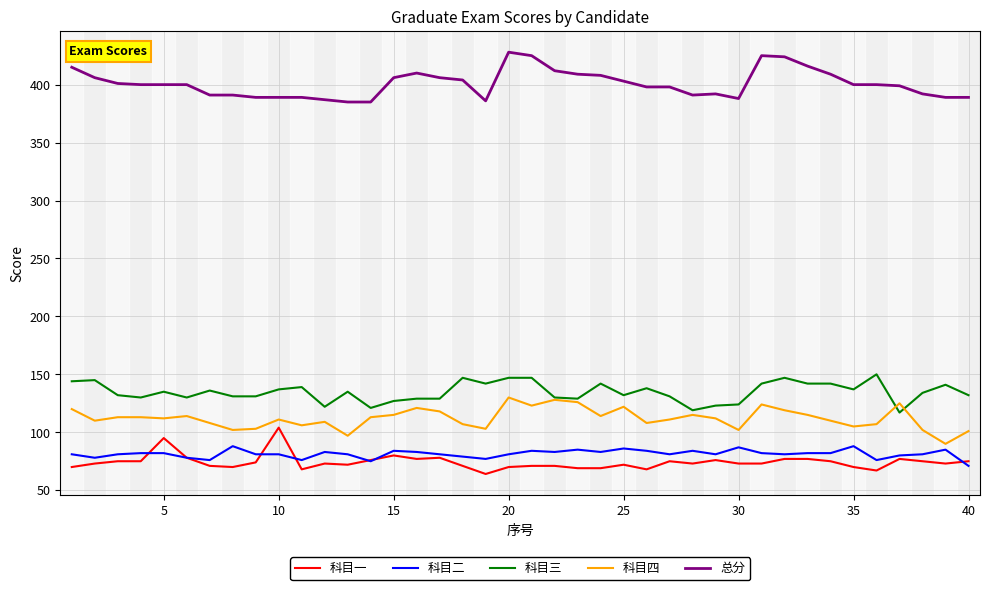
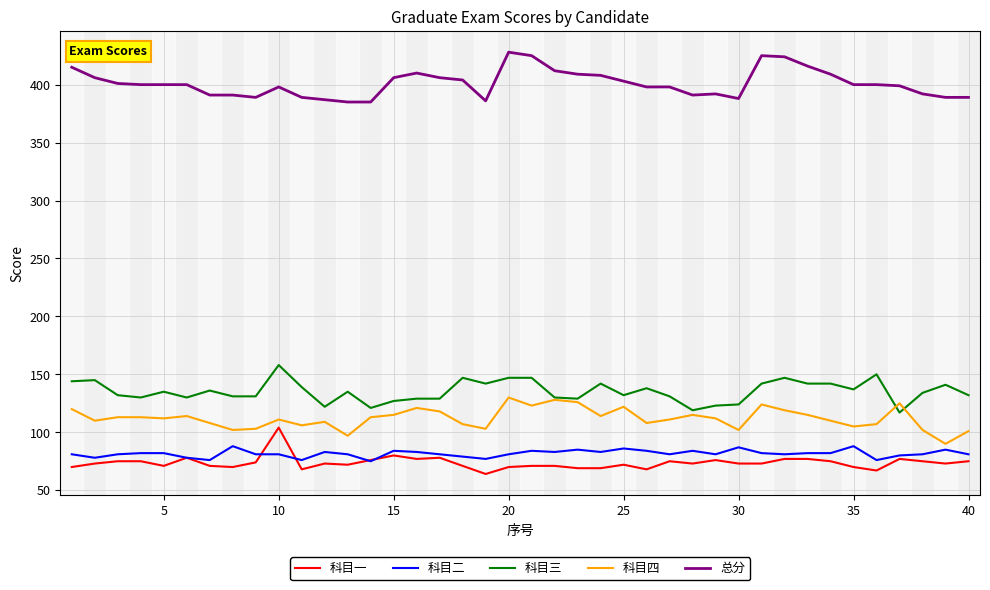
科目一, 5: 95 -> 71
科目三, 10: 137 -> 158
总分, 10: 389 -> 398
科目二, 40: 71 -> 81
